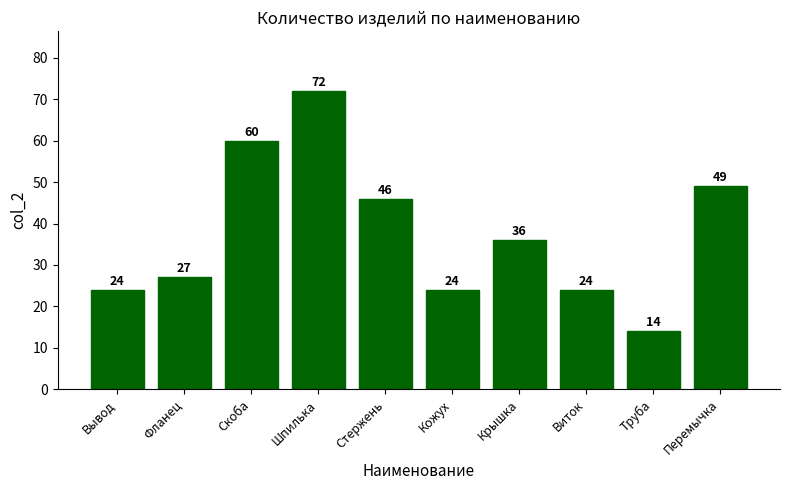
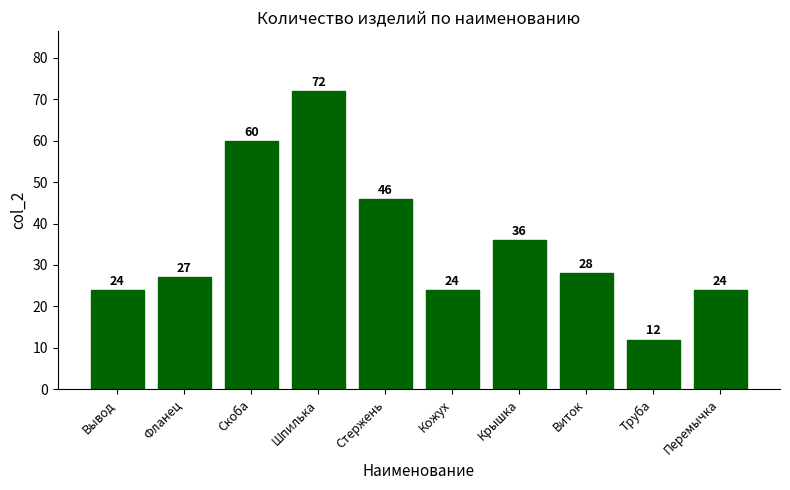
Виток: 24 -> 28
Труба: 14 -> 12
Перемычка: 49 -> 24
